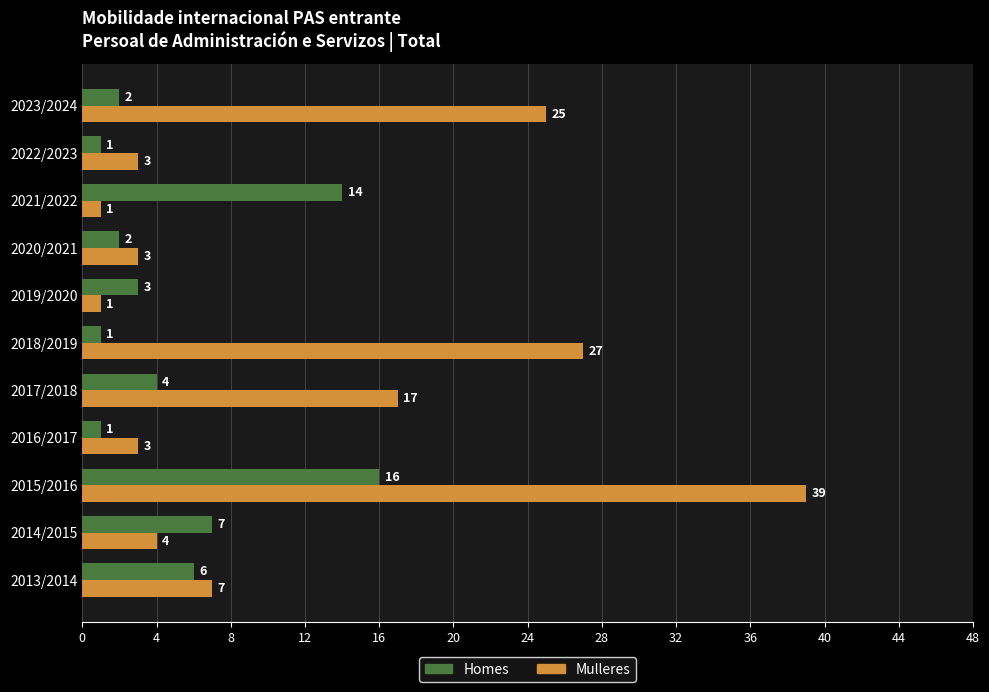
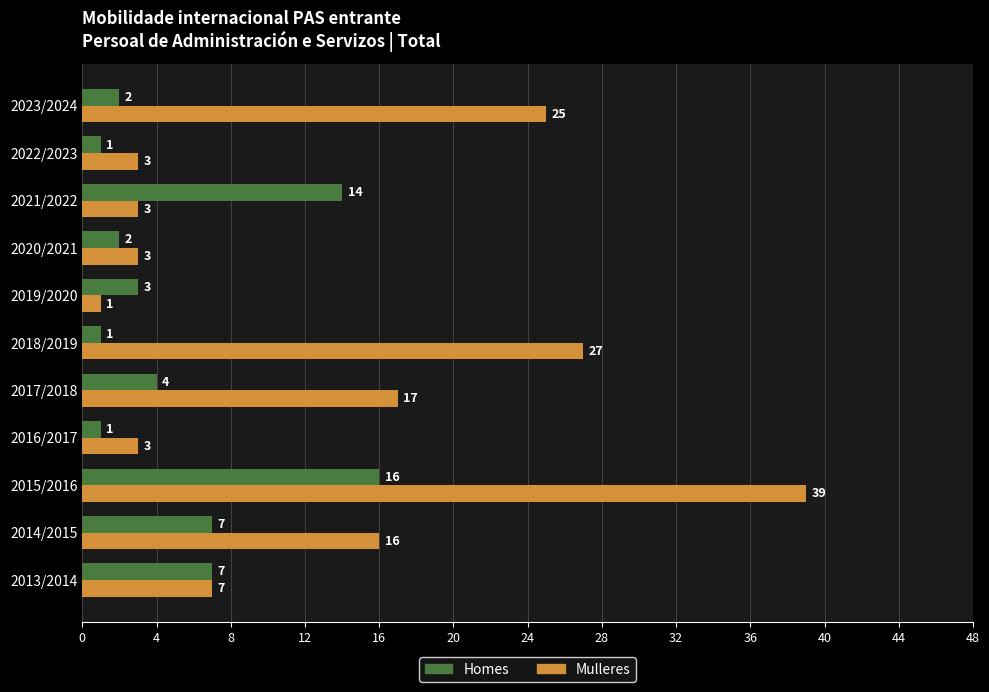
Mulleres, 2021/2022: 1 -> 3
Mulleres, 2014/2015: 4 -> 16
Homes, 2013/2014: 6 -> 7
